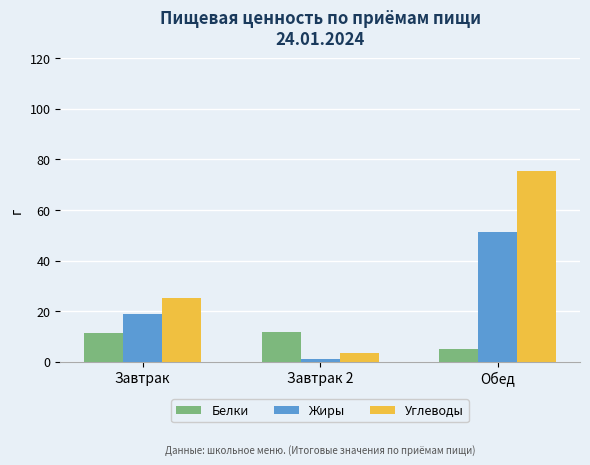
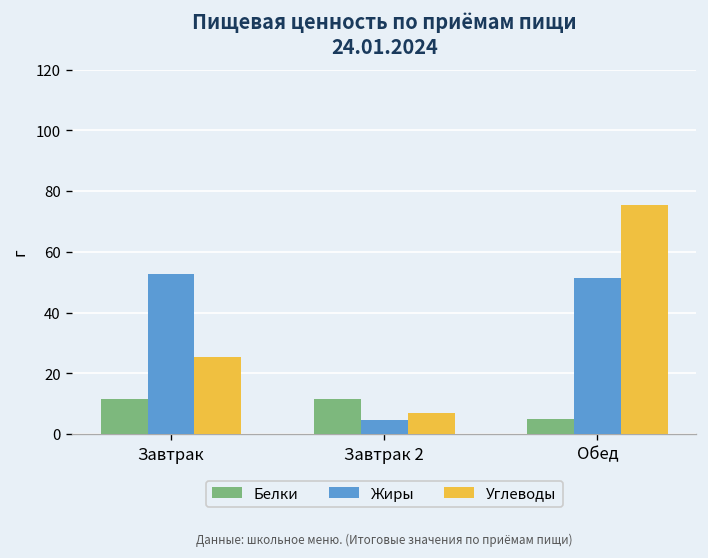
Жиры, Завтрак: 19 -> 53
Жиры, Завтрак 2: 1 -> 5
Углеводы, Завтрак 2: 3 -> 7
